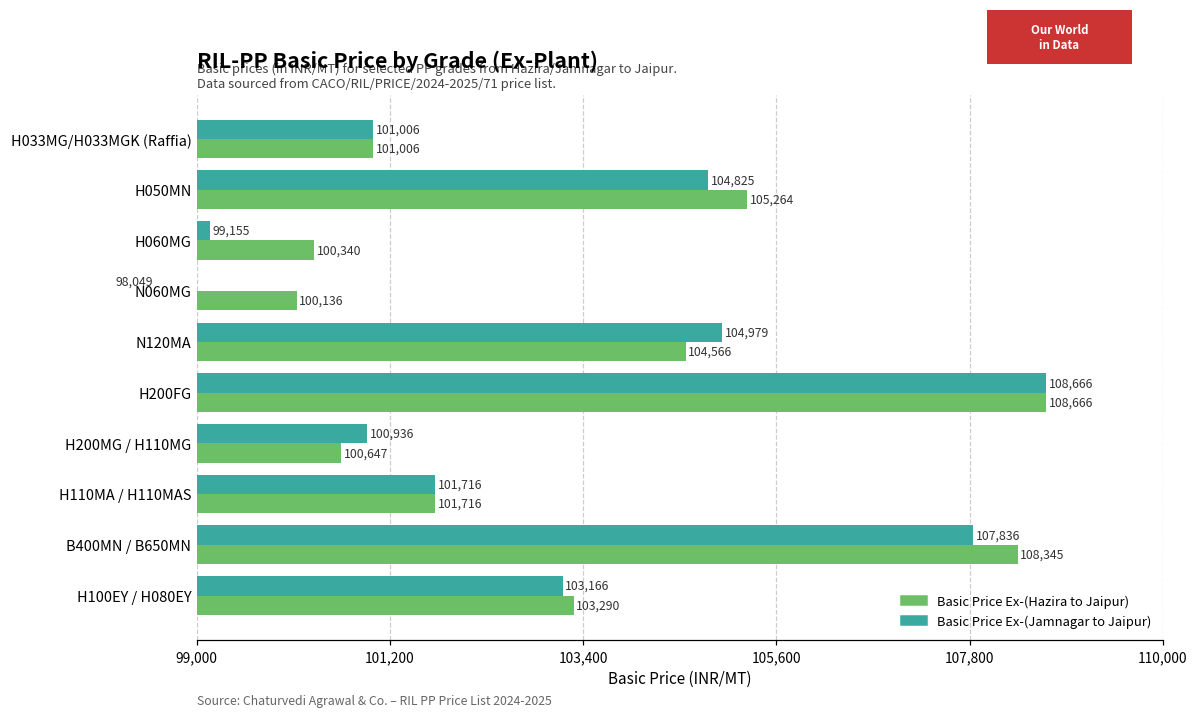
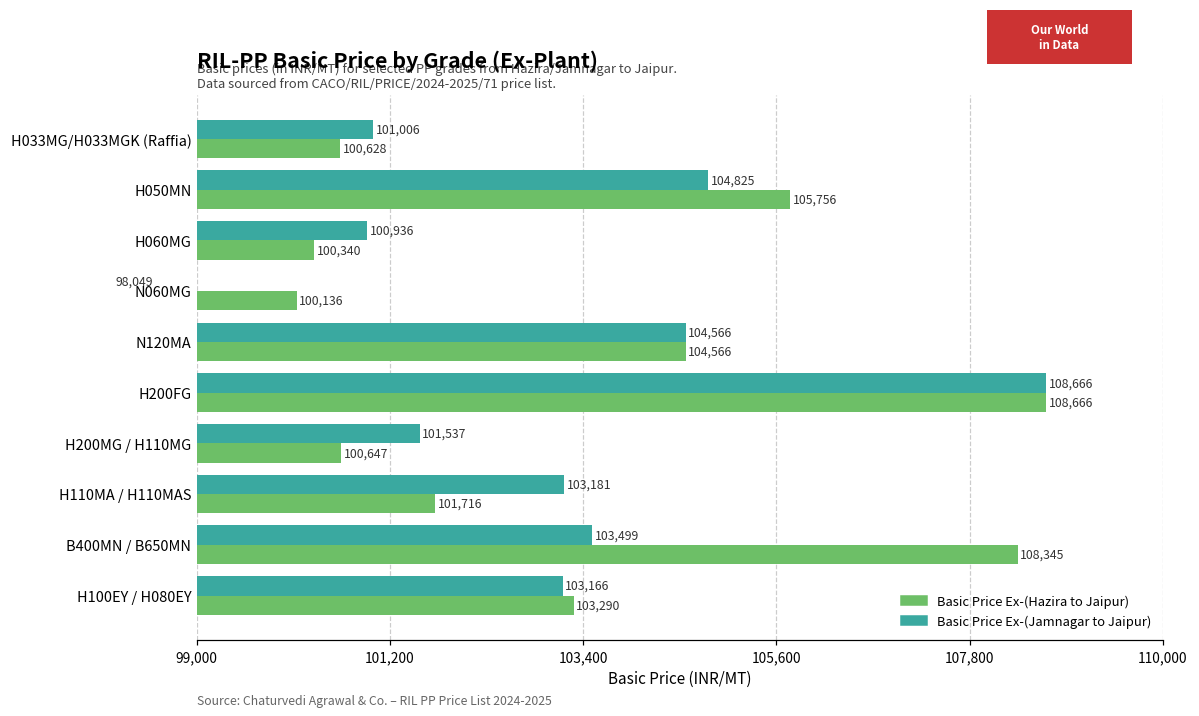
Basic Price Ex-(Hazira to Jaipur), H033MG/H033MGK (Raffia): 101,006 -> 100,628
Basic Price Ex-(Hazira to Jaipur), H050MN: 105,264 -> 105,756
Basic Price Ex-(Jamnagar to Jaipur), H060MG: 99,155 -> 100,936
Basic Price Ex-(Jamnagar to Jaipur), N120MA: 104,979 -> 104,566
Basic Price Ex-(Jamnagar to Jaipur), H200MG / H110MG: 100,936 -> 101,537
Basic Price Ex-(Jamnagar to Jaipur), H110MA / H110MAS: 101,716 -> 103,181
Basic Price Ex-(Jamnagar to Jaipur), B400MN / B650MN: 107,836 -> 103,499
